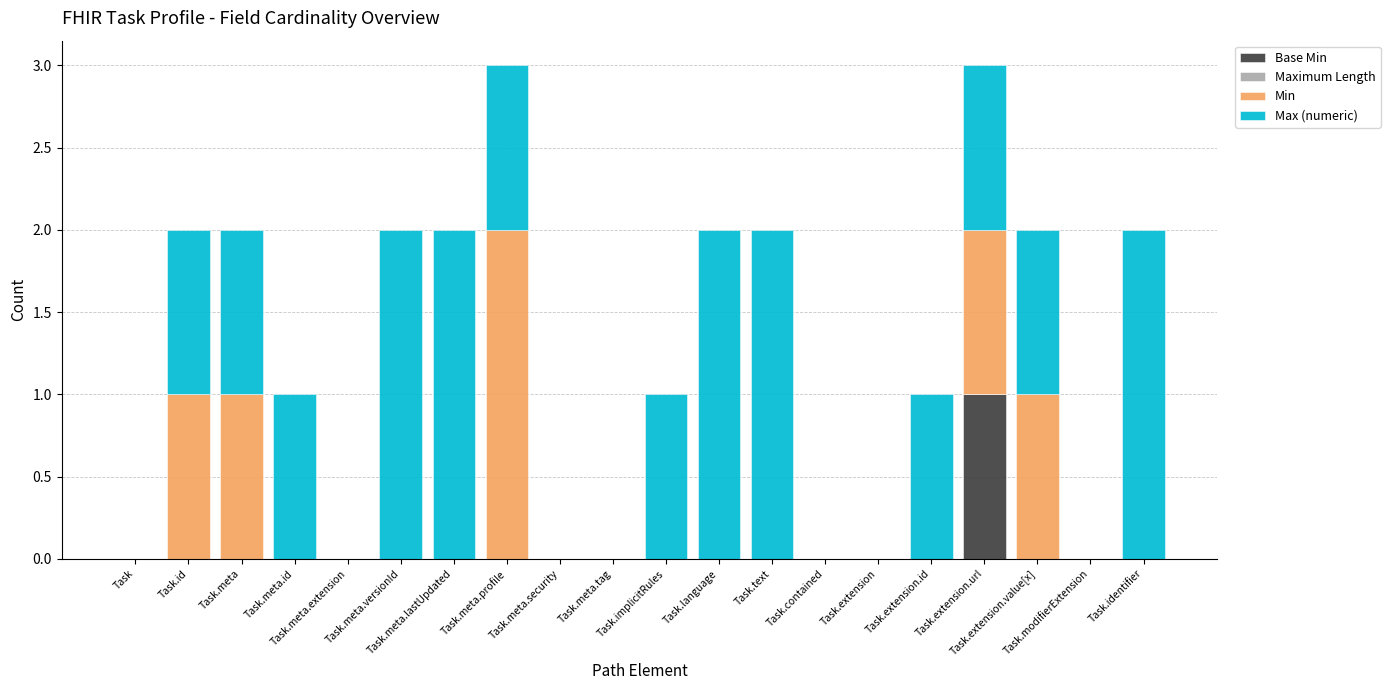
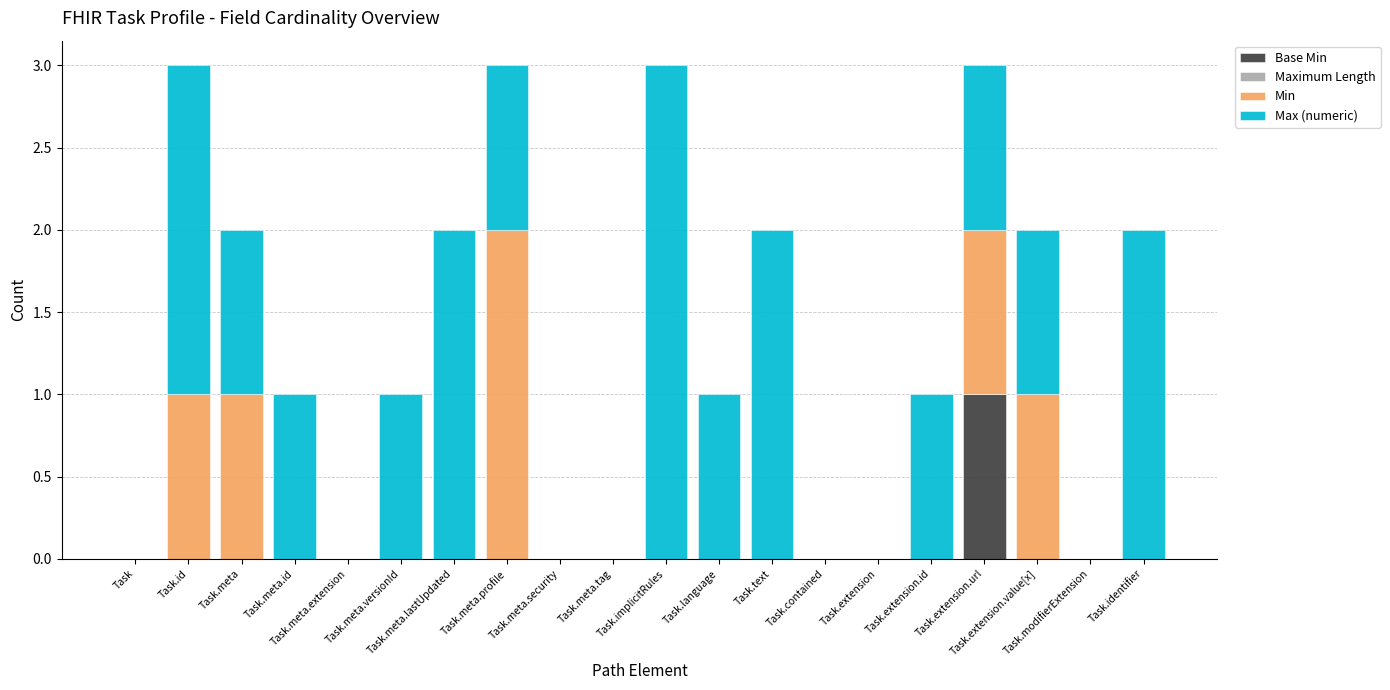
Max (numeric), Task.id: 1 -> 2
Max (numeric), Task.meta.versionId: 2 -> 1
Max (numeric), Task.implicitRules: 1 -> 3
Max (numeric), Task.language: 2 -> 1
